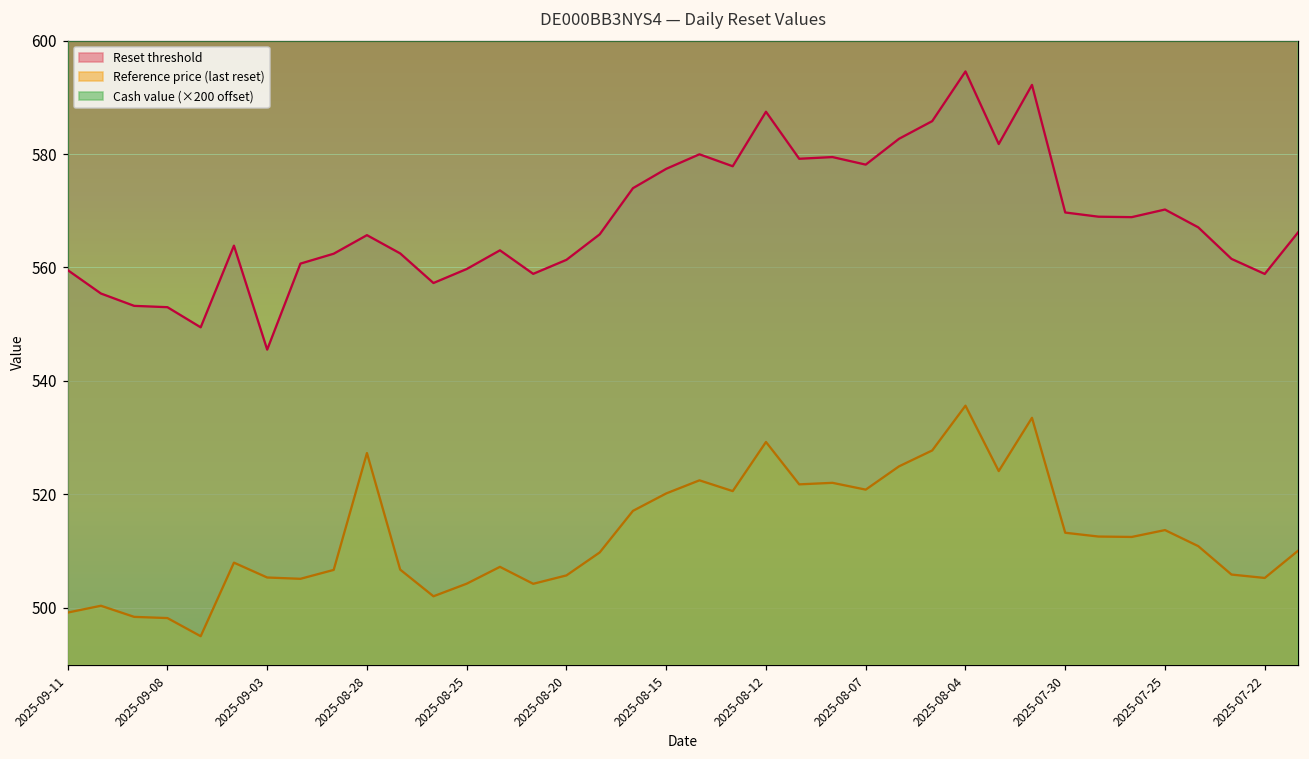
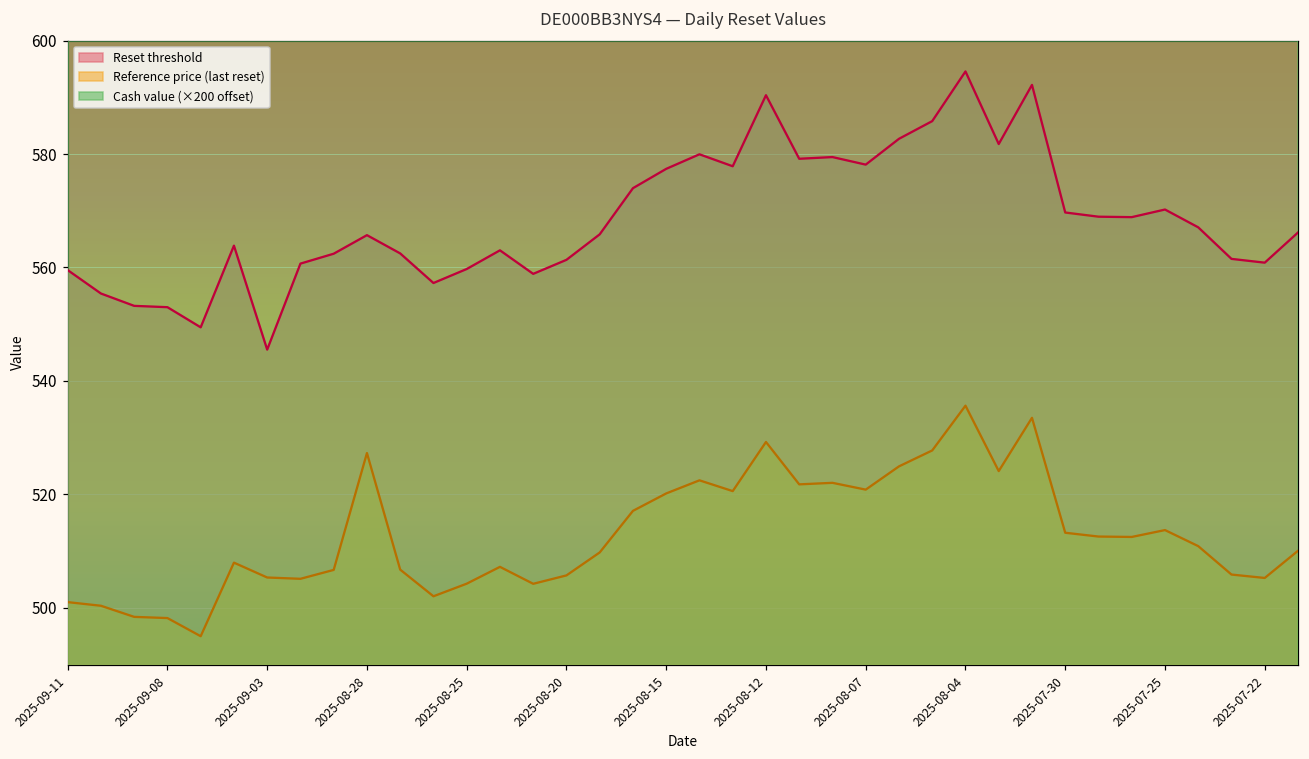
Reference price (last reset), 2025-09-11: 499 -> 501
Reset threshold, 2025-08-12: 587 -> 590
Reset threshold, 2025-07-22: 559 -> 561
